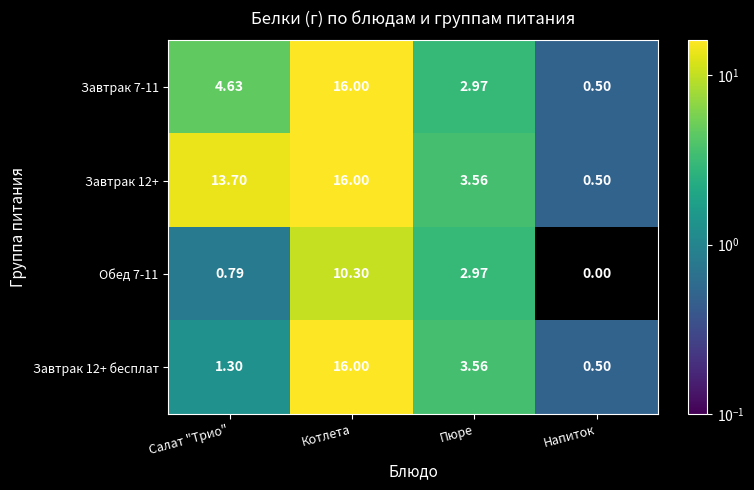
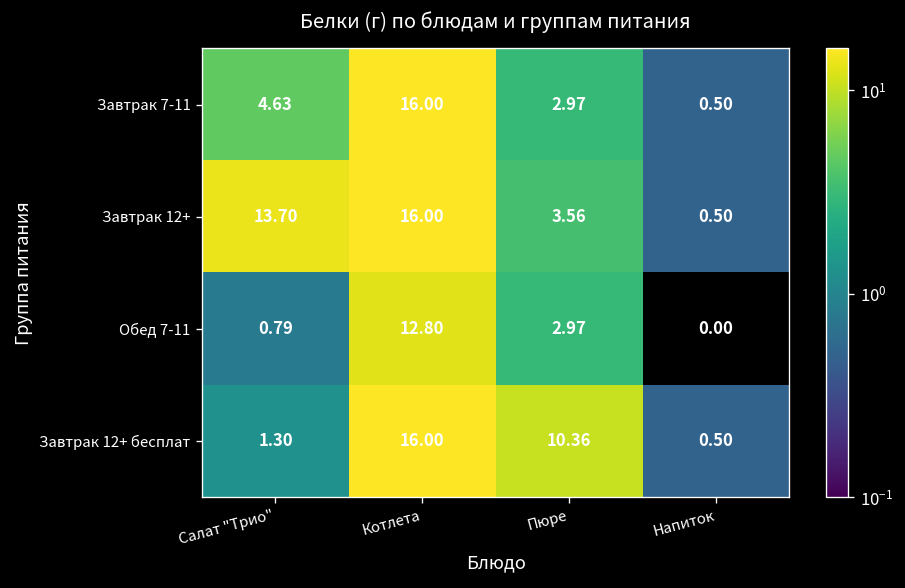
Обед 7-11, Котлета: 10.30 -> 12.80
Завтрак 12+ бесплат, Пюре: 3.56 -> 10.36
